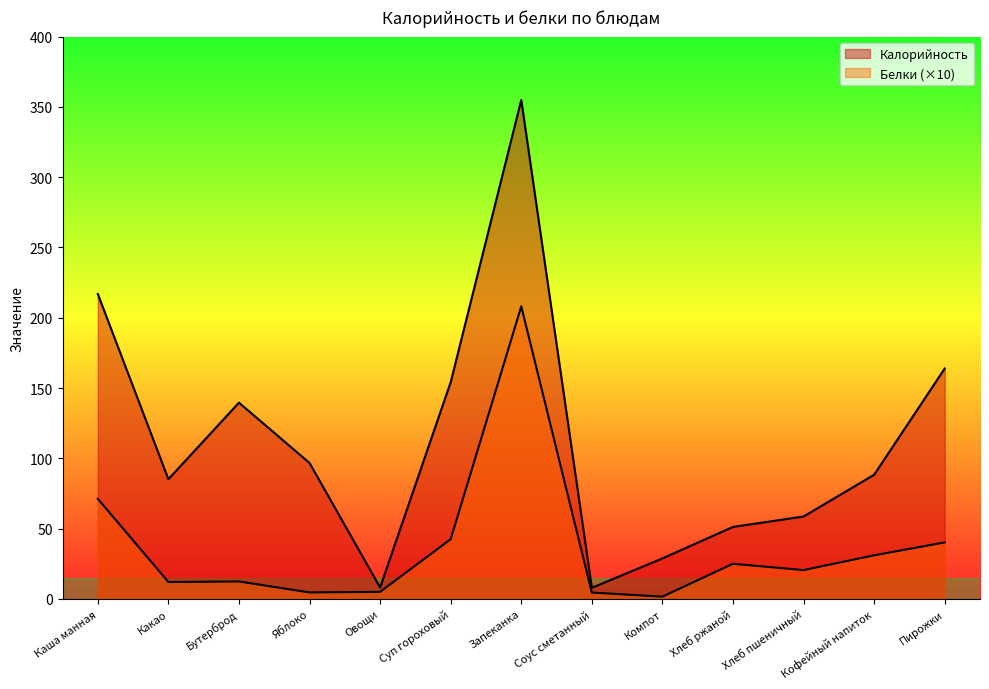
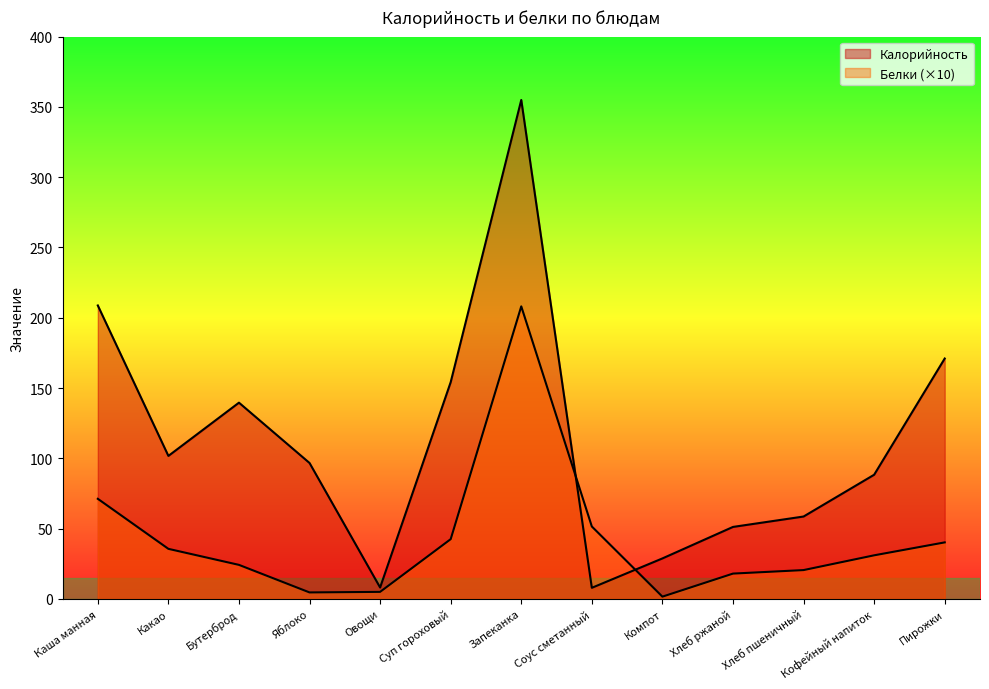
Калорийность, Каша манная: 217 -> 209
Калорийность, Какао: 85 -> 102
Белки (×10), Какао: 12 -> 36
Белки (×10), Бутерброд: 12 -> 24
Белки (×10), Соус сметанный: 5 -> 52
Белки (×10), Хлеб ржаной: 25 -> 18
Калорийность, Пирожки: 164 -> 171
